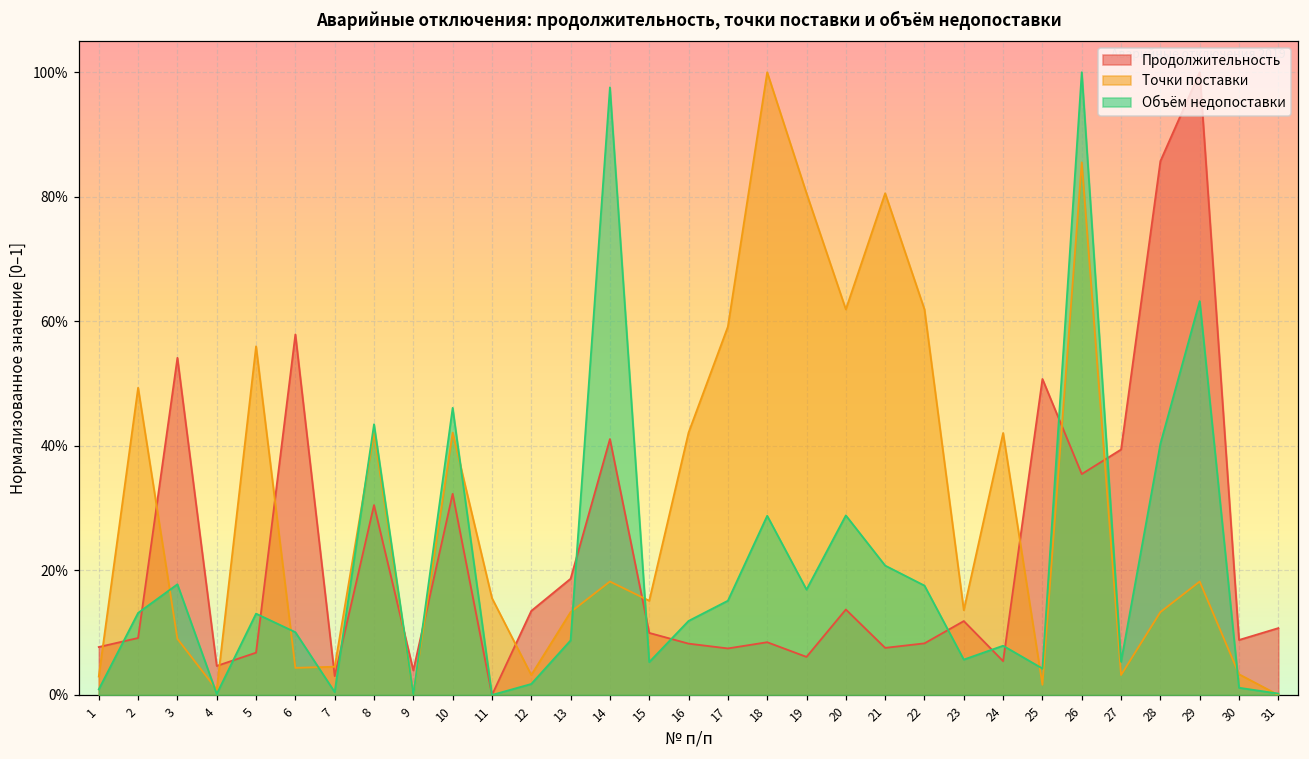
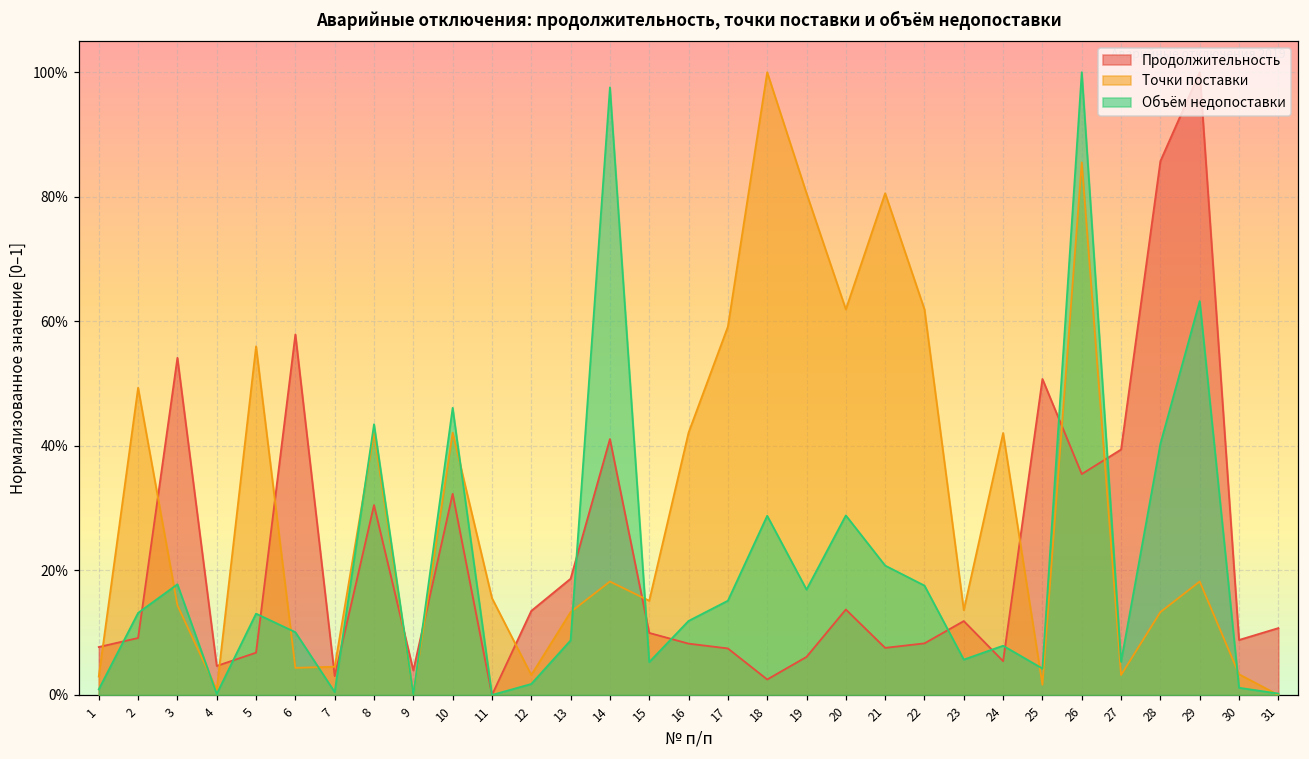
Точки поставки, 3: 9% -> 14%
Продолжительность, 18: 8% -> 2%
